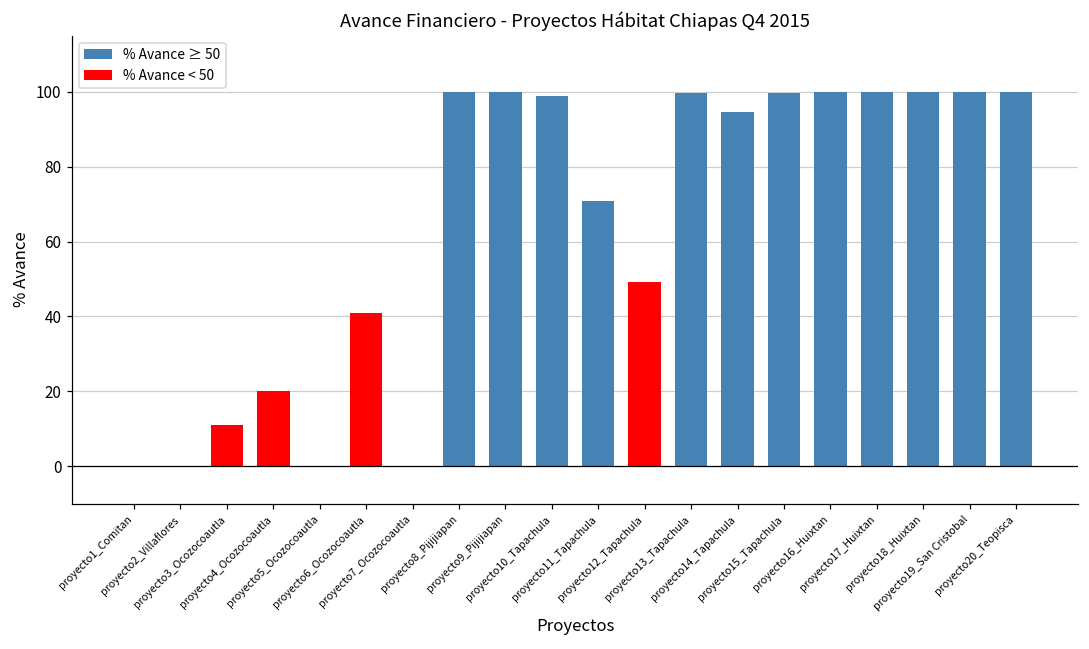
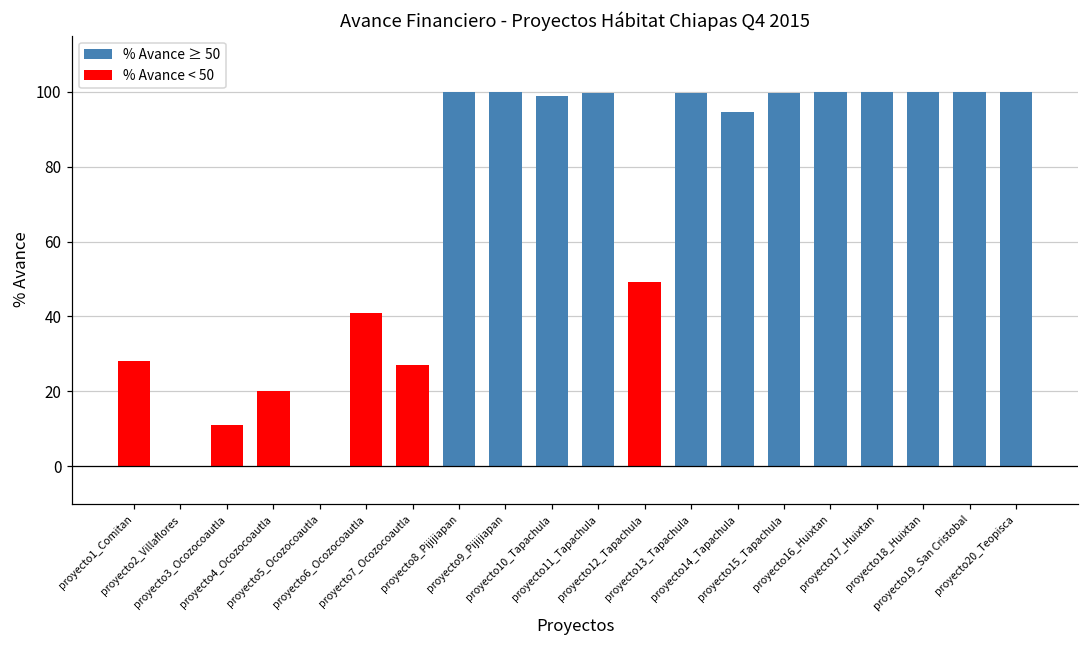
proyecto1_Comitan: 0 -> 28
proyecto7_Ocozocoautla: 0 -> 27
proyecto11_Tapachula: 71 -> 100
